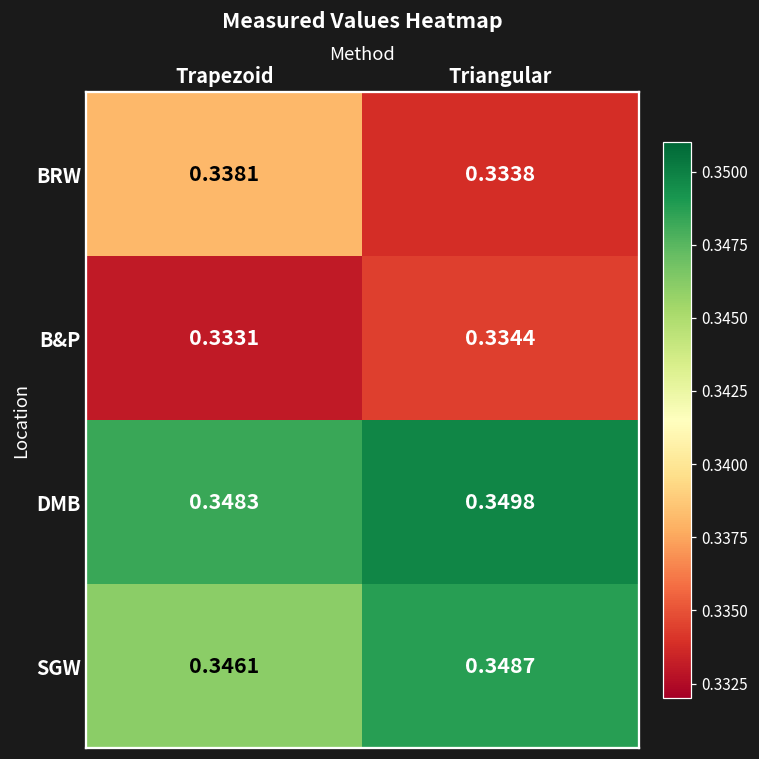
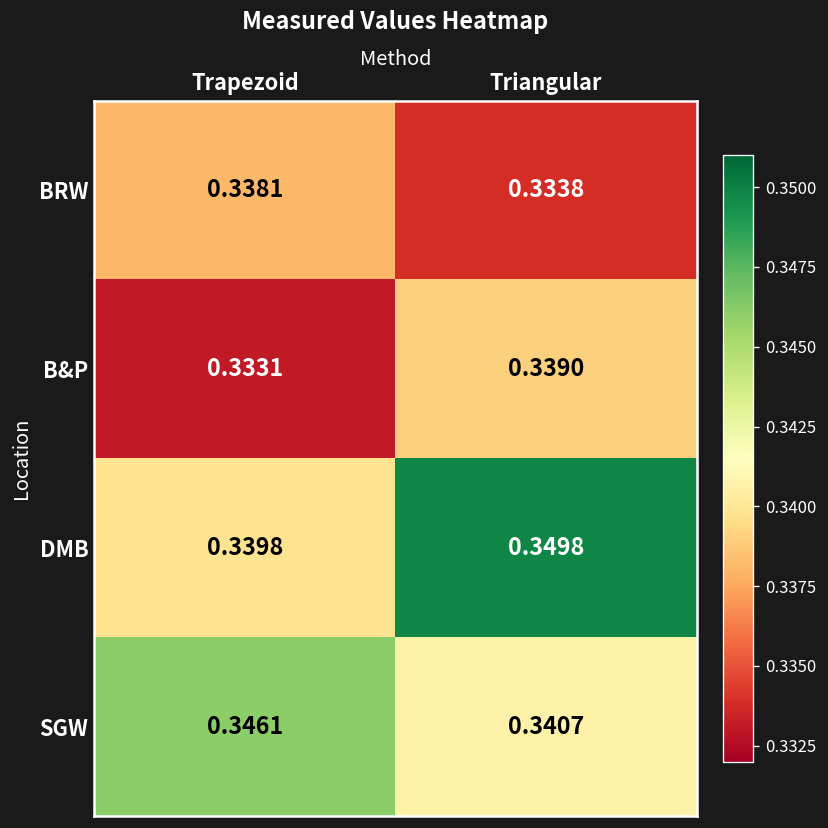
B&P, Triangular: 0.3344 -> 0.3390
DMB, Trapezoid: 0.3483 -> 0.3398
SGW, Triangular: 0.3487 -> 0.3407
